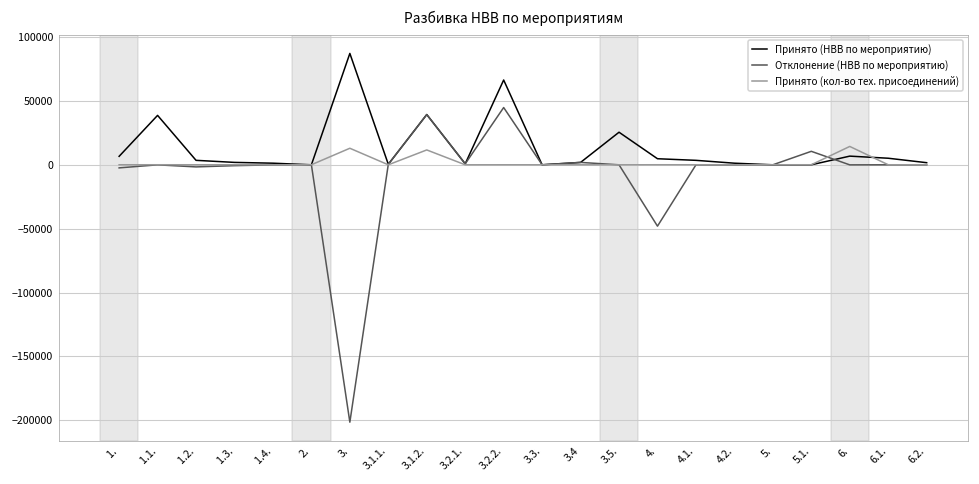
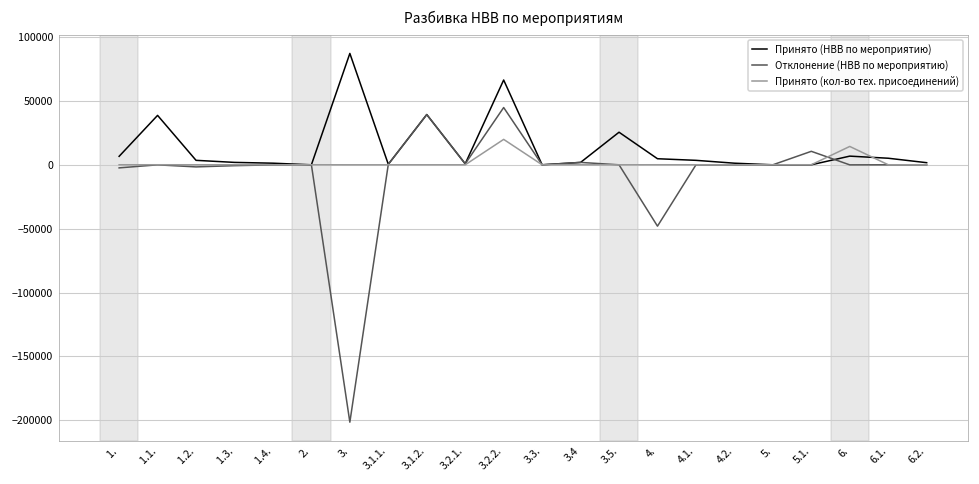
Принято (кол-во тех. присоединений), 3.: 13000 -> 0
Принято (кол-во тех. присоединений), 3.1.2.: 12000 -> 0
Принято (кол-во тех. присоединений), 3.2.2.: 0 -> 20000
